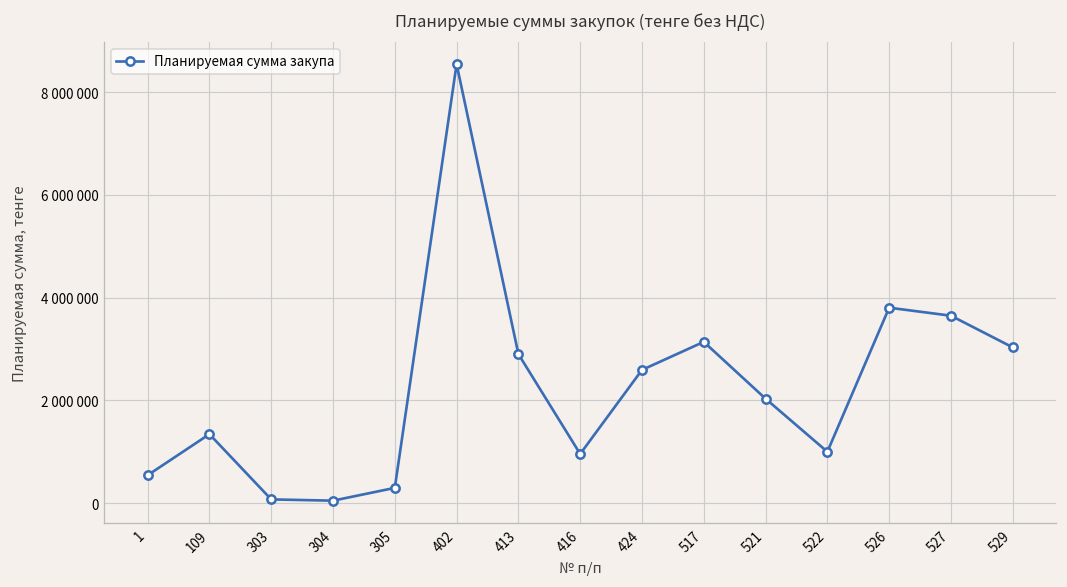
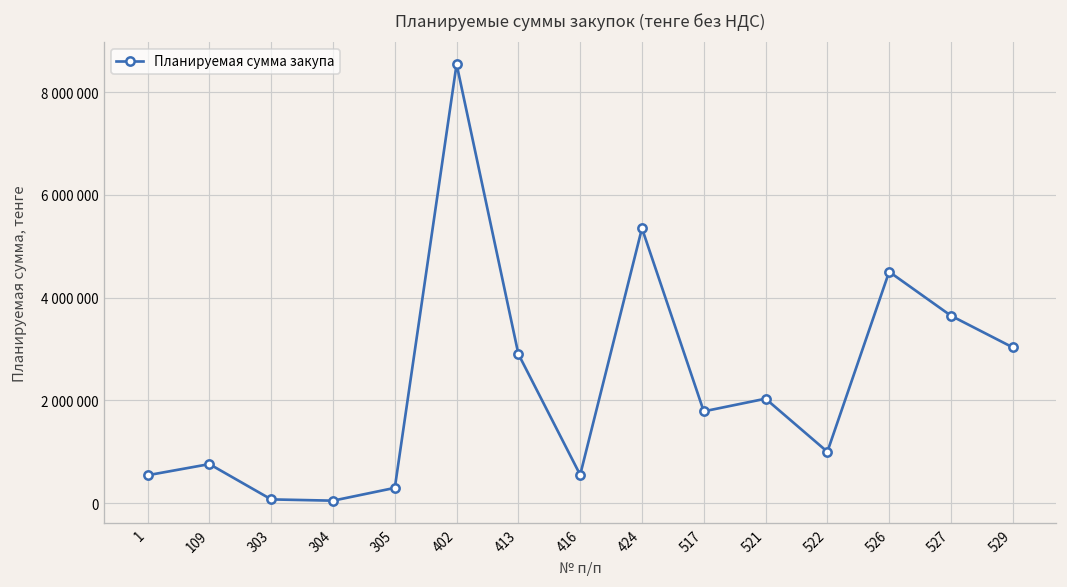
109: 1300000 -> 800000
416: 1000000 -> 600000
424: 2600000 -> 5300000
517: 3100000 -> 1800000
526: 3800000 -> 4500000
